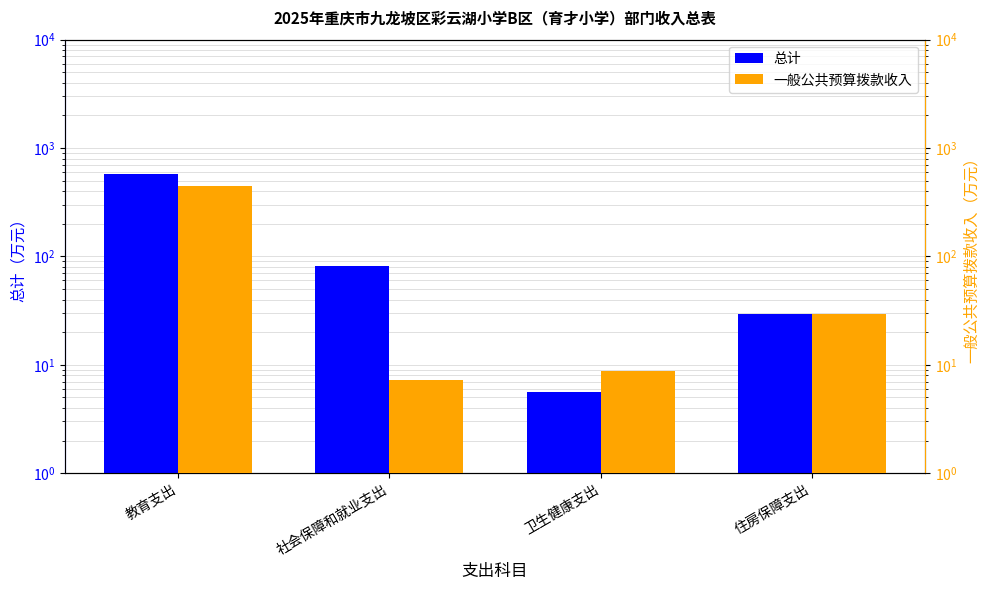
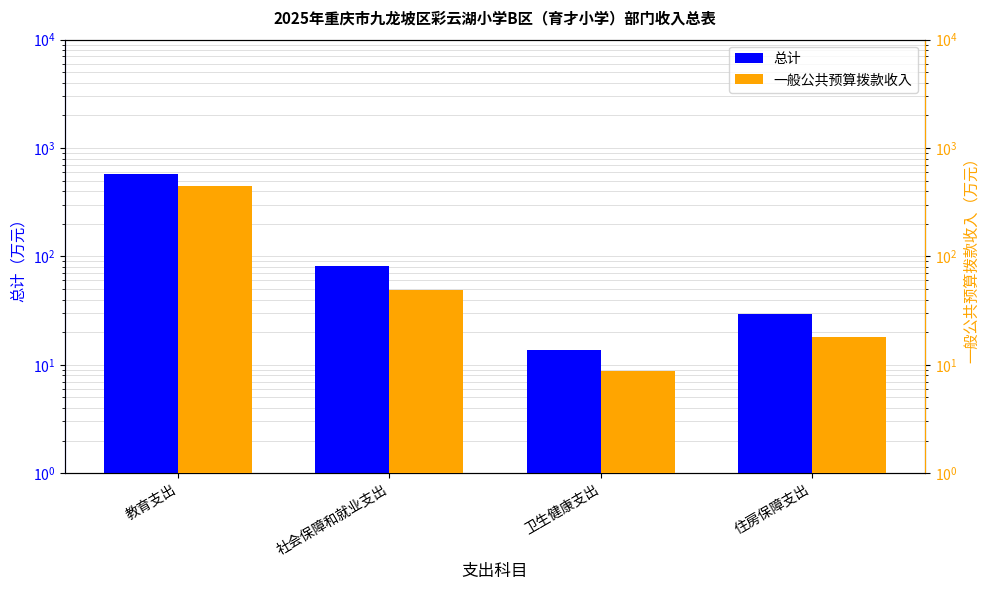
总计, 卫生健康支出: 6 -> 14
一般公共预算拨款收入, 社会保障和就业支出: 7 -> 50
一般公共预算拨款收入, 住房保障支出: 30 -> 18
